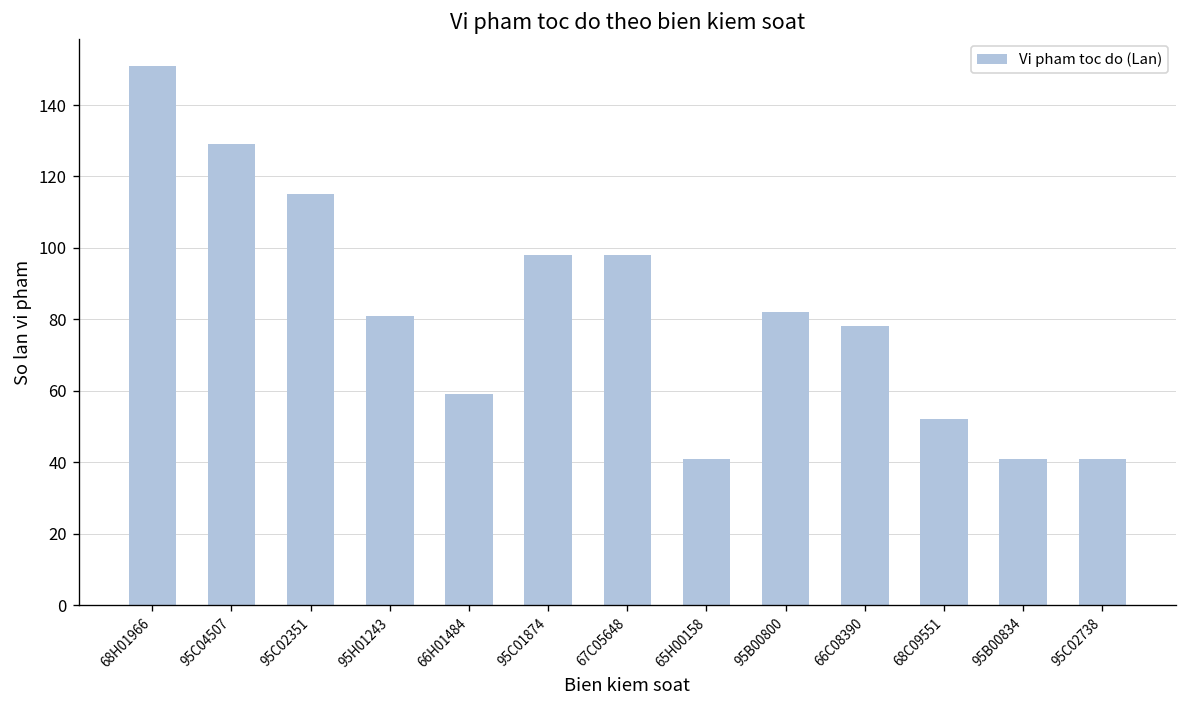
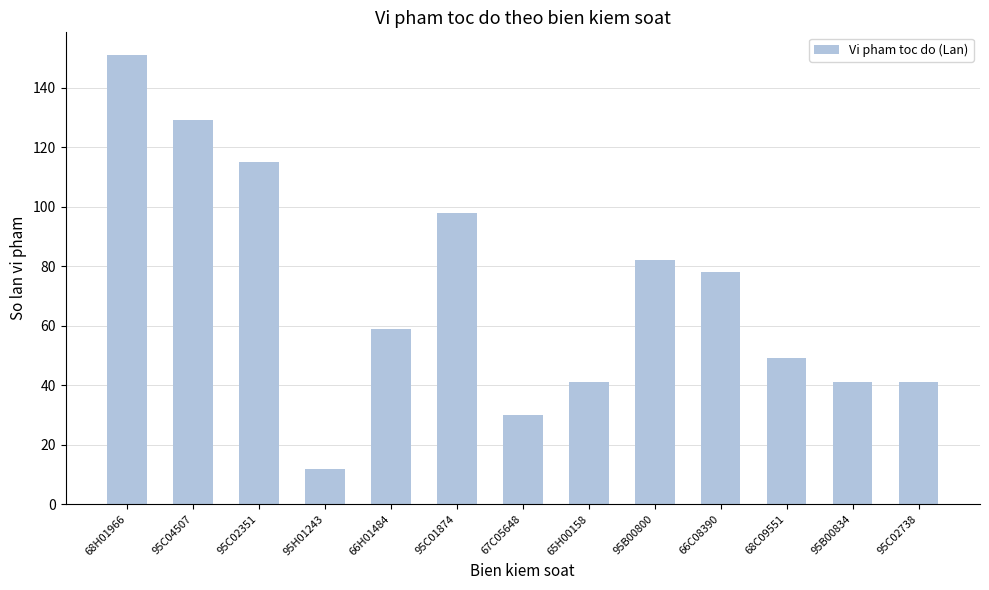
95H01243: 81 -> 12
67C05648: 98 -> 30
68C09551: 52 -> 49
